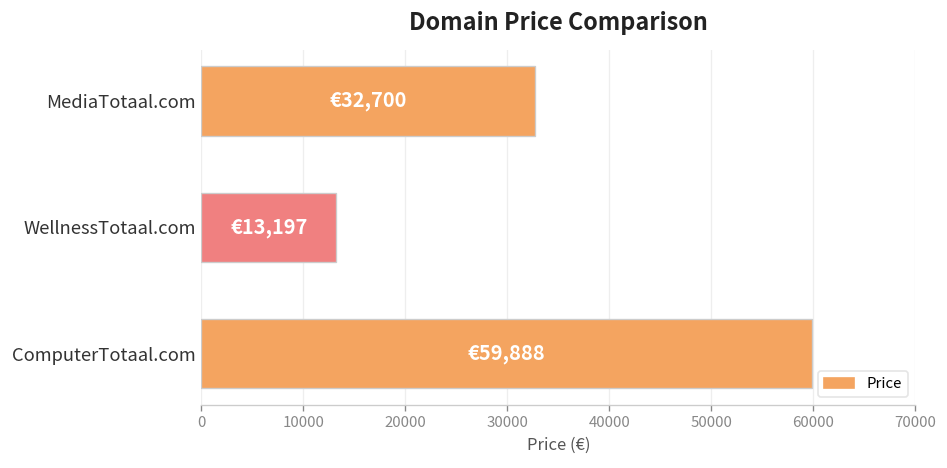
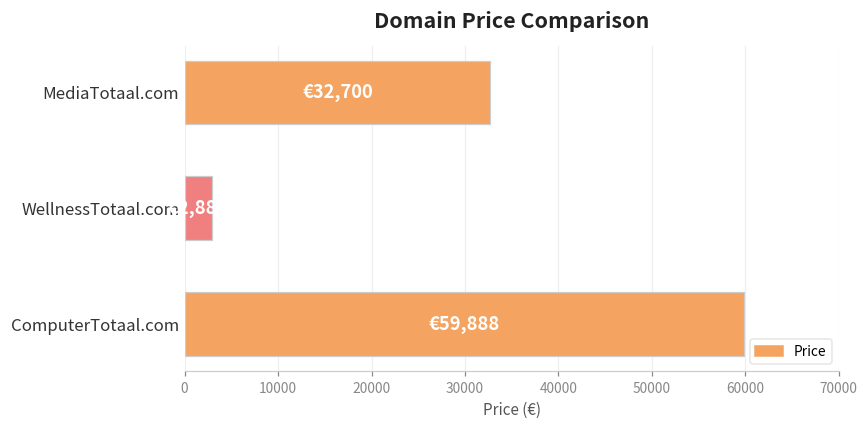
WellnessTotaal.com: 13000 -> 3000
